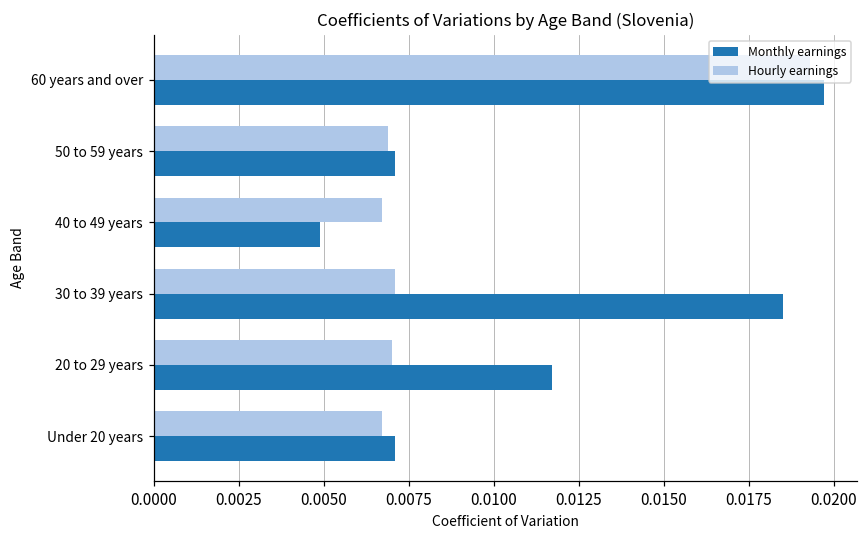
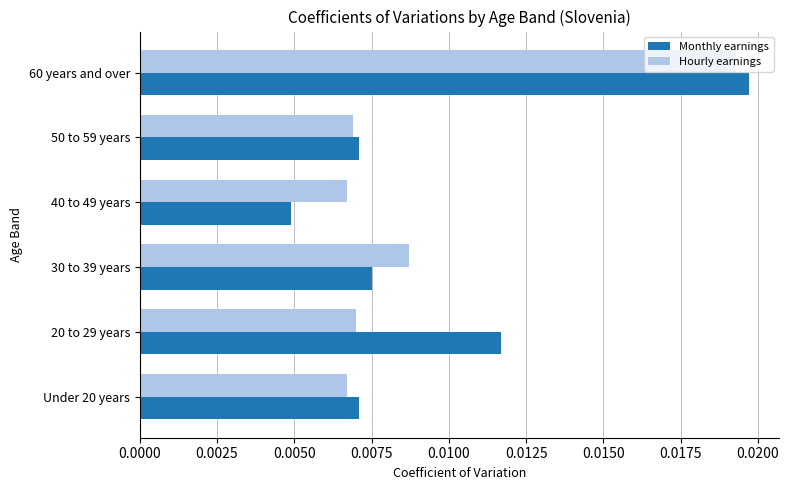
Hourly earnings, 30 to 39 years: 0.0071 -> 0.0087
Monthly earnings, 30 to 39 years: 0.0185 -> 0.0075
